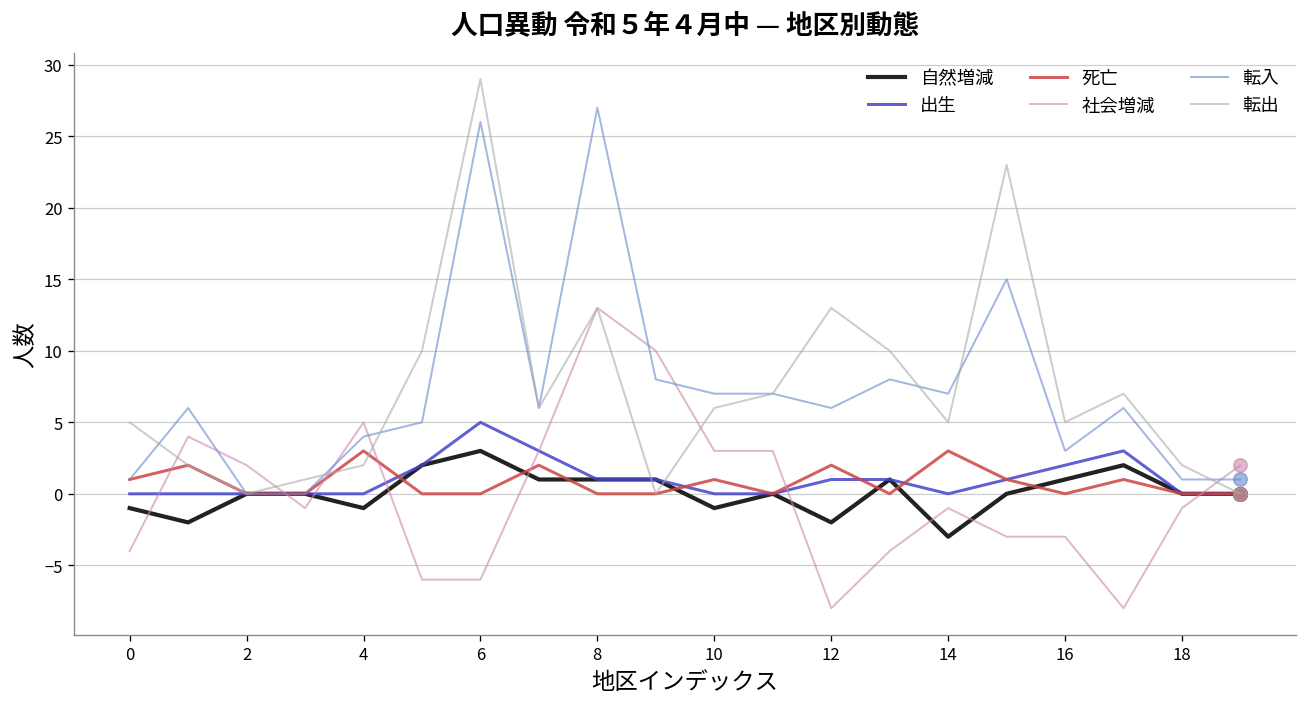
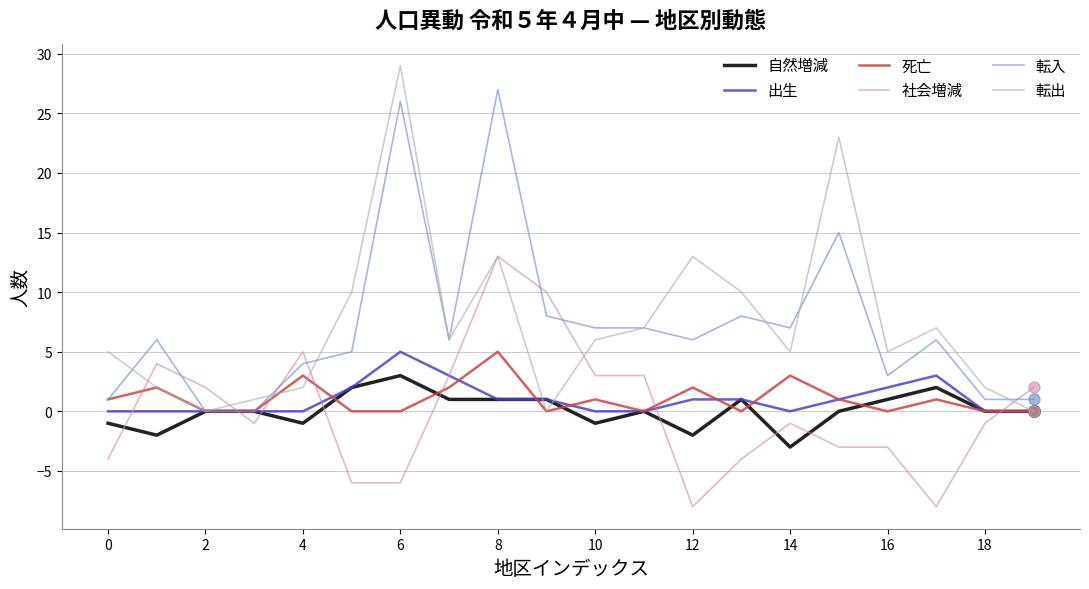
死亡, 8: 0 -> 5
